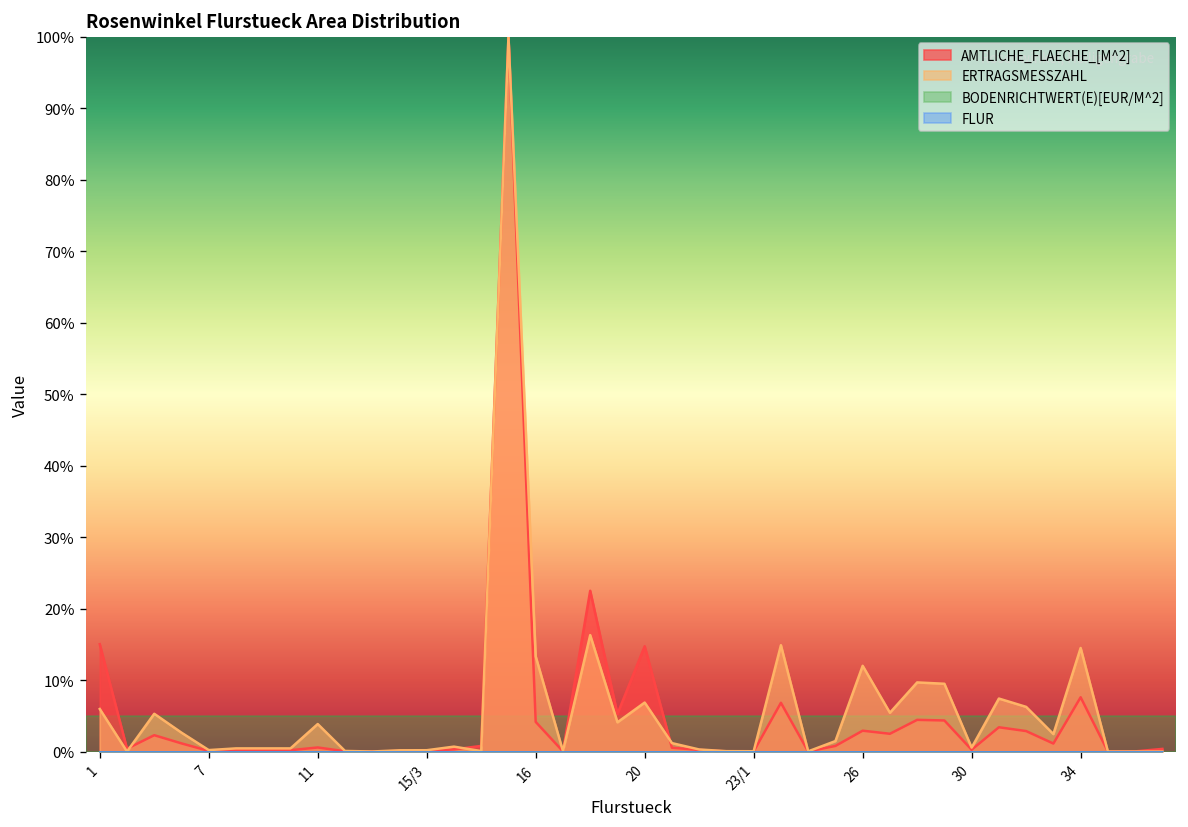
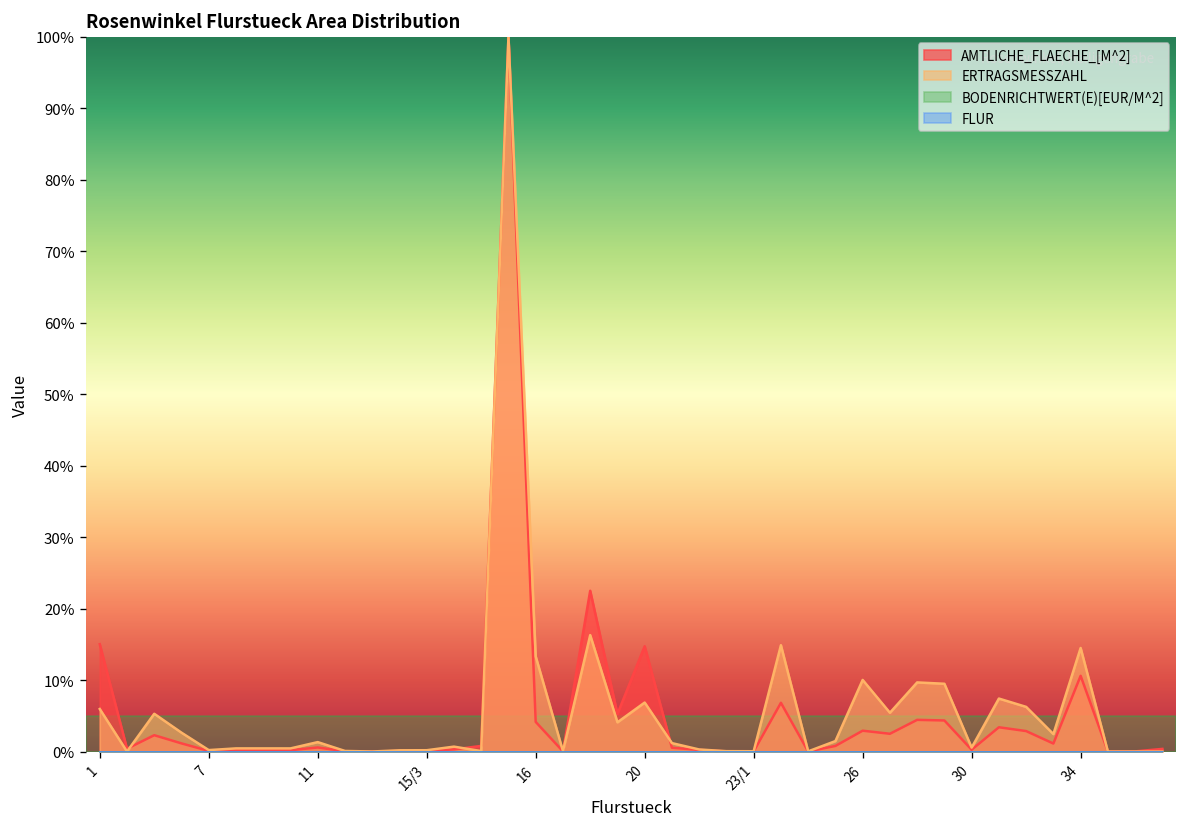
ERTRAGSMESSZAHL, 11: 4% -> 1%
ERTRAGSMESSZAHL, 26: 12% -> 10%
AMTLICHE_FLAECHE_[M^2], 34: 8% -> 11%
